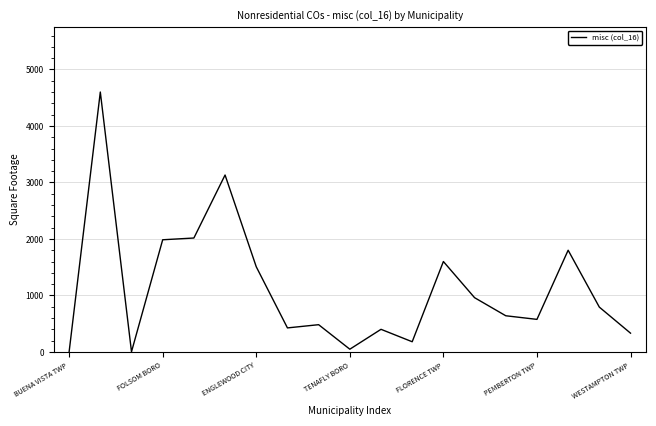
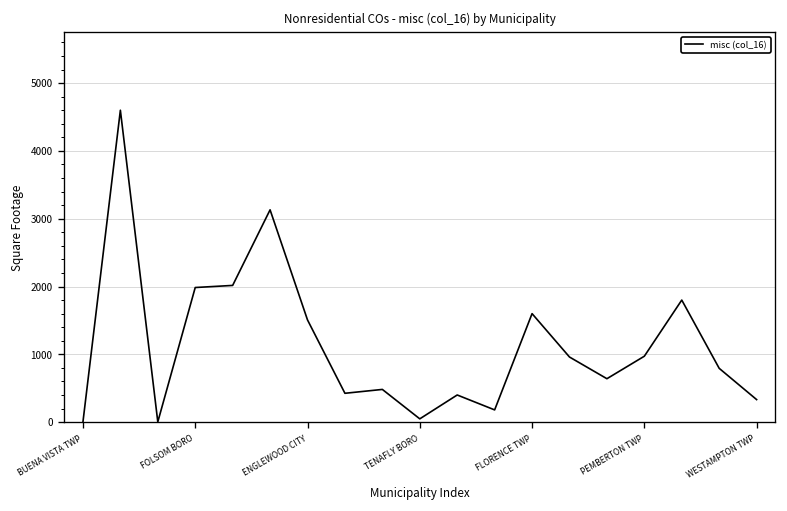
PEMBERTON TWP: 600 -> 1000
